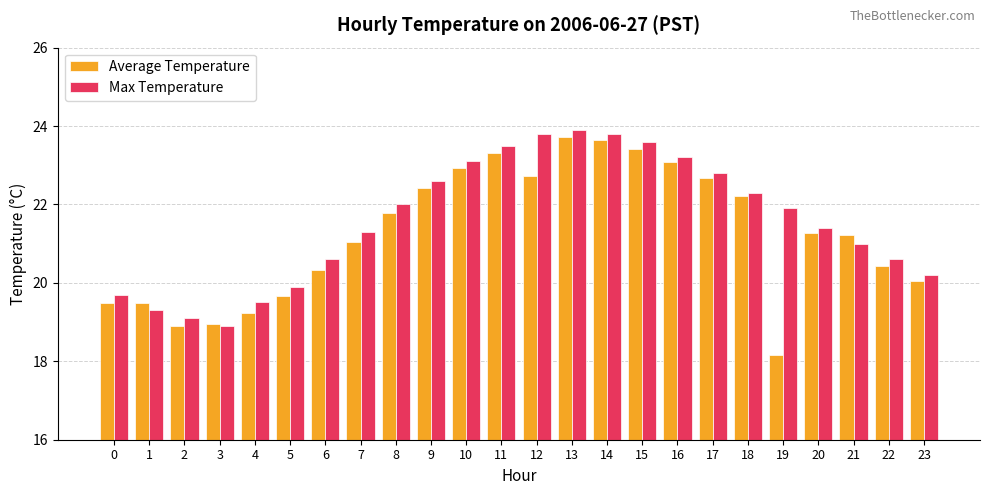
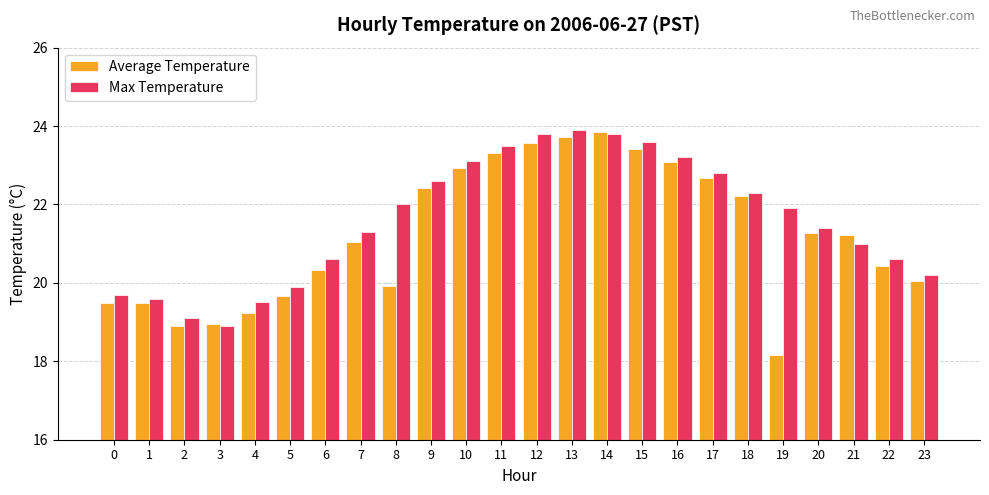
Max Temperature, 1: 19.3 -> 19.6
Average Temperature, 8: 21.8 -> 19.9
Average Temperature, 12: 22.7 -> 23.6
Average Temperature, 14: 23.7 -> 23.9
